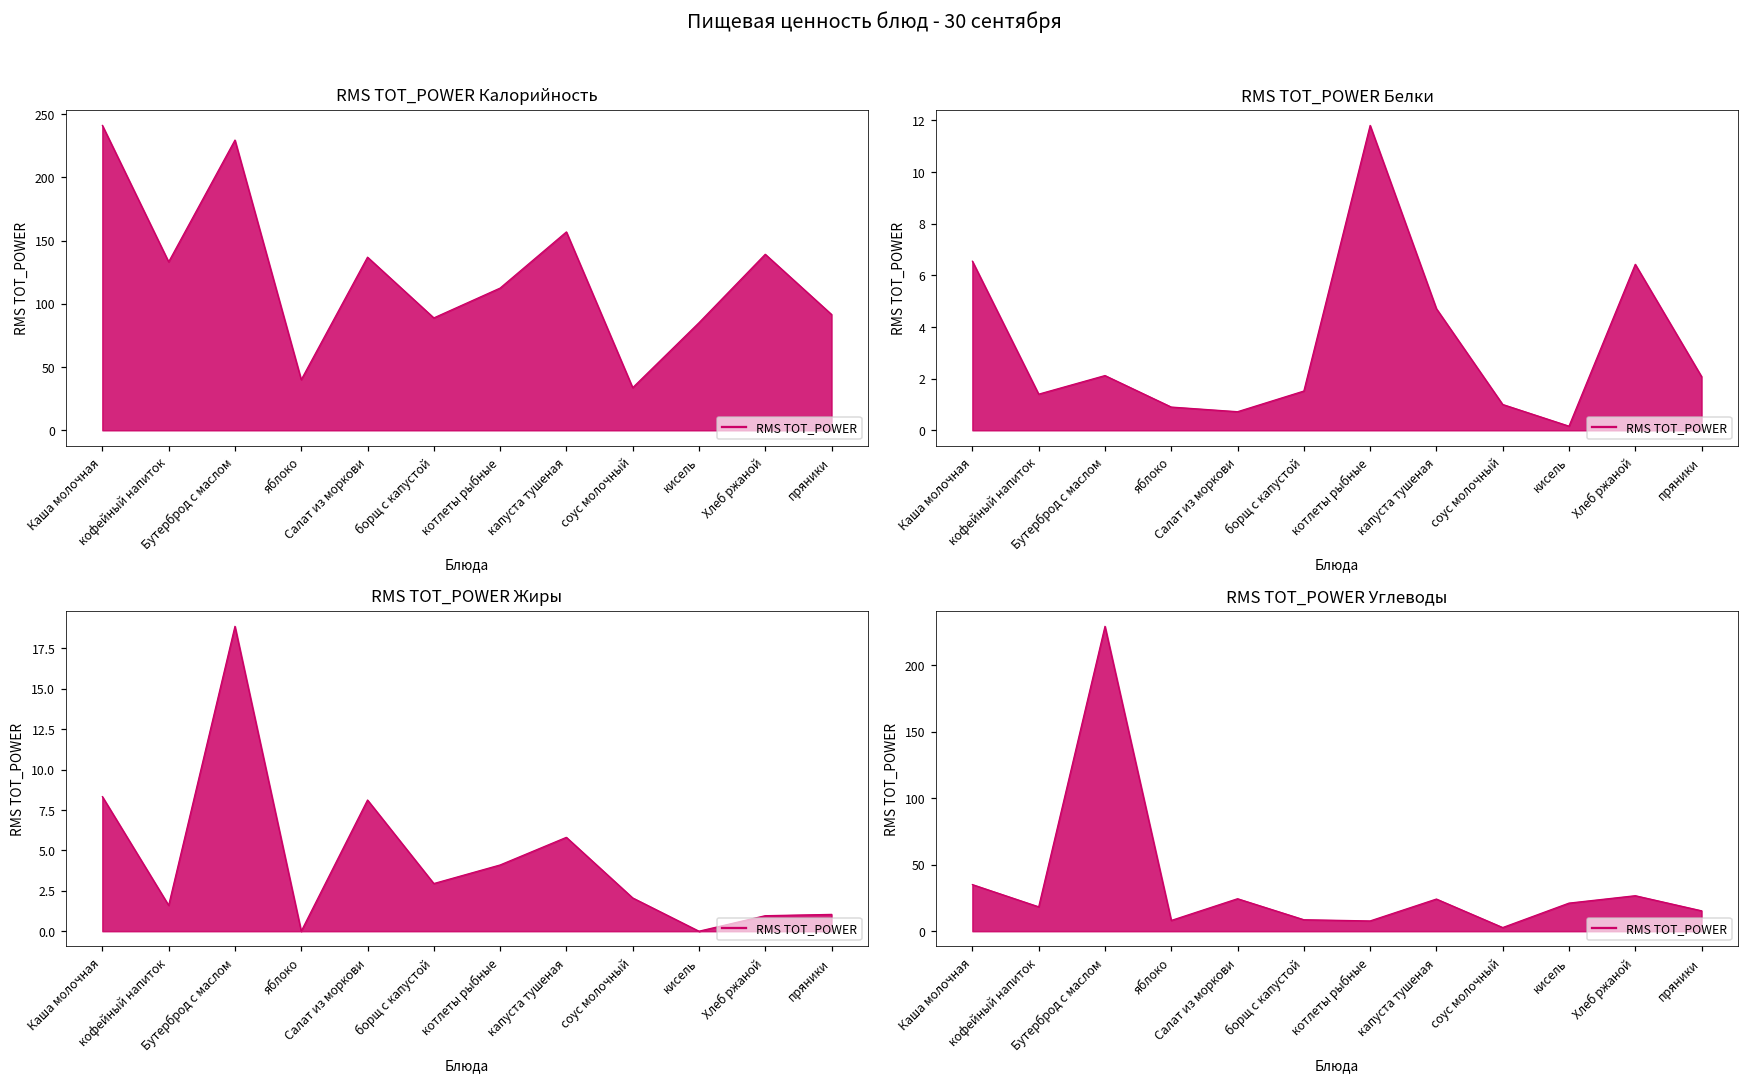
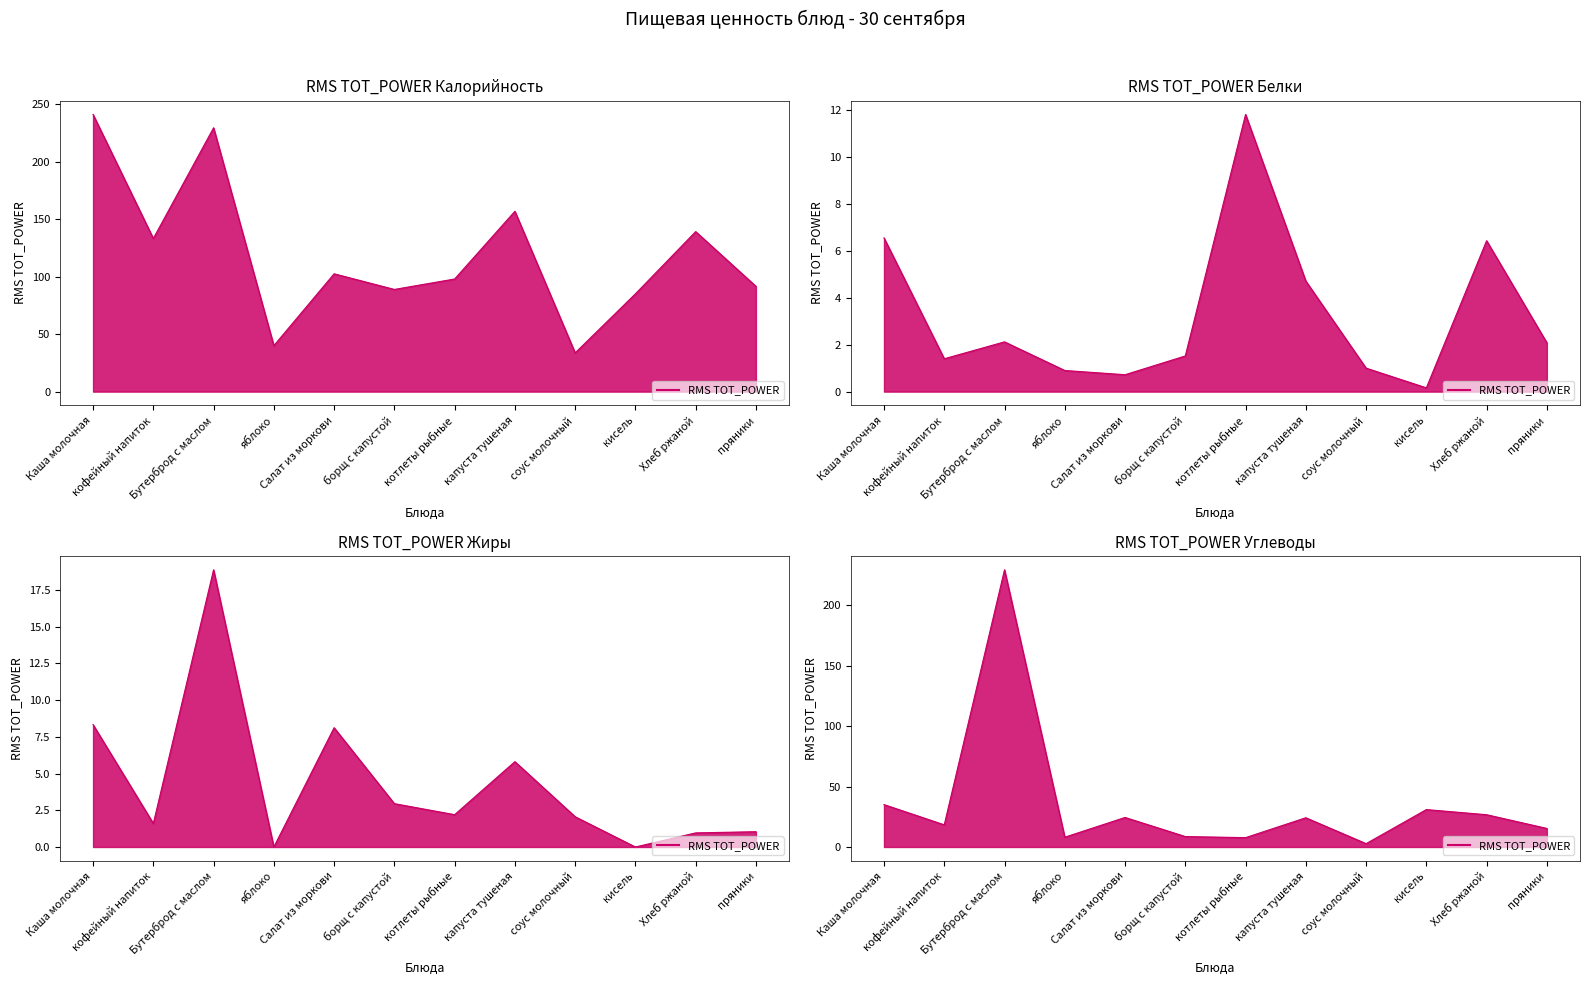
RMS TOT_POWER Калорийность, Салат из моркови: 137 -> 102
RMS TOT_POWER Калорийность, котлеты рыбные: 112 -> 98
RMS TOT_POWER Жиры, котлеты рыбные: 4.1 -> 2.2
RMS TOT_POWER Углеводы, кисель: 21 -> 31
